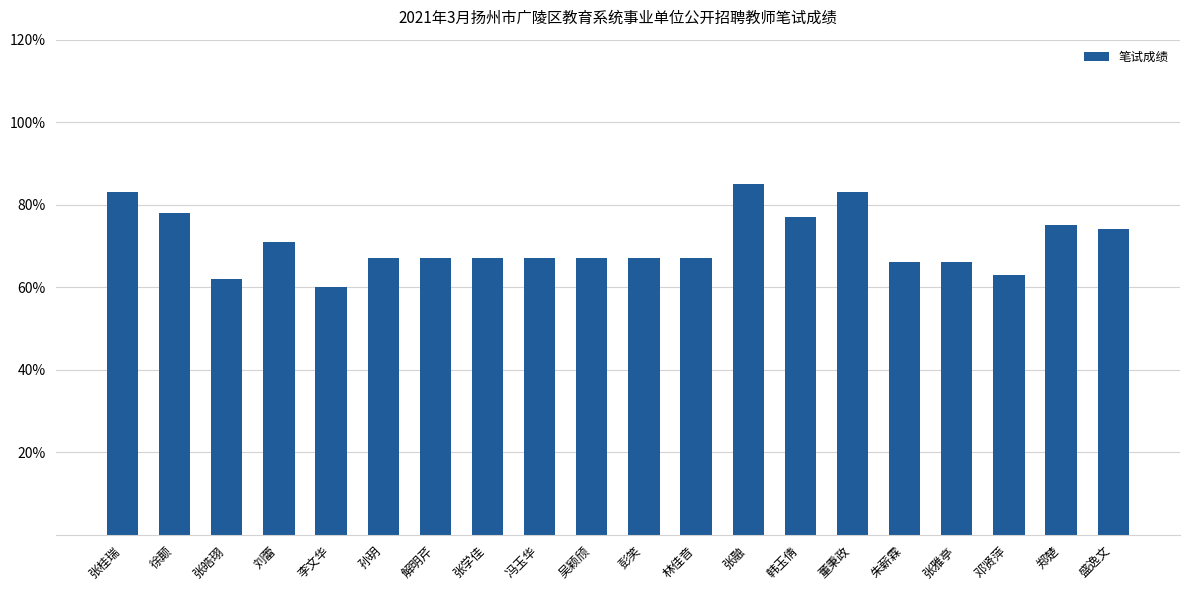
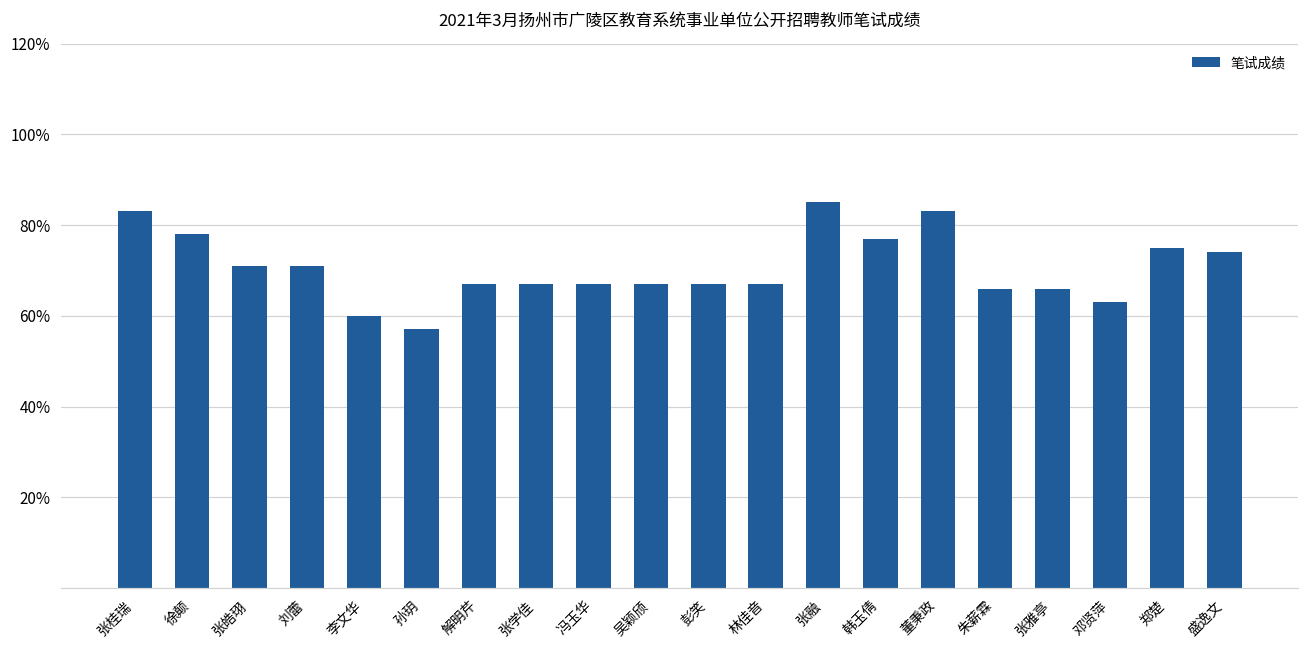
张皓珝: 62% -> 71%
孙玥: 67% -> 57%
